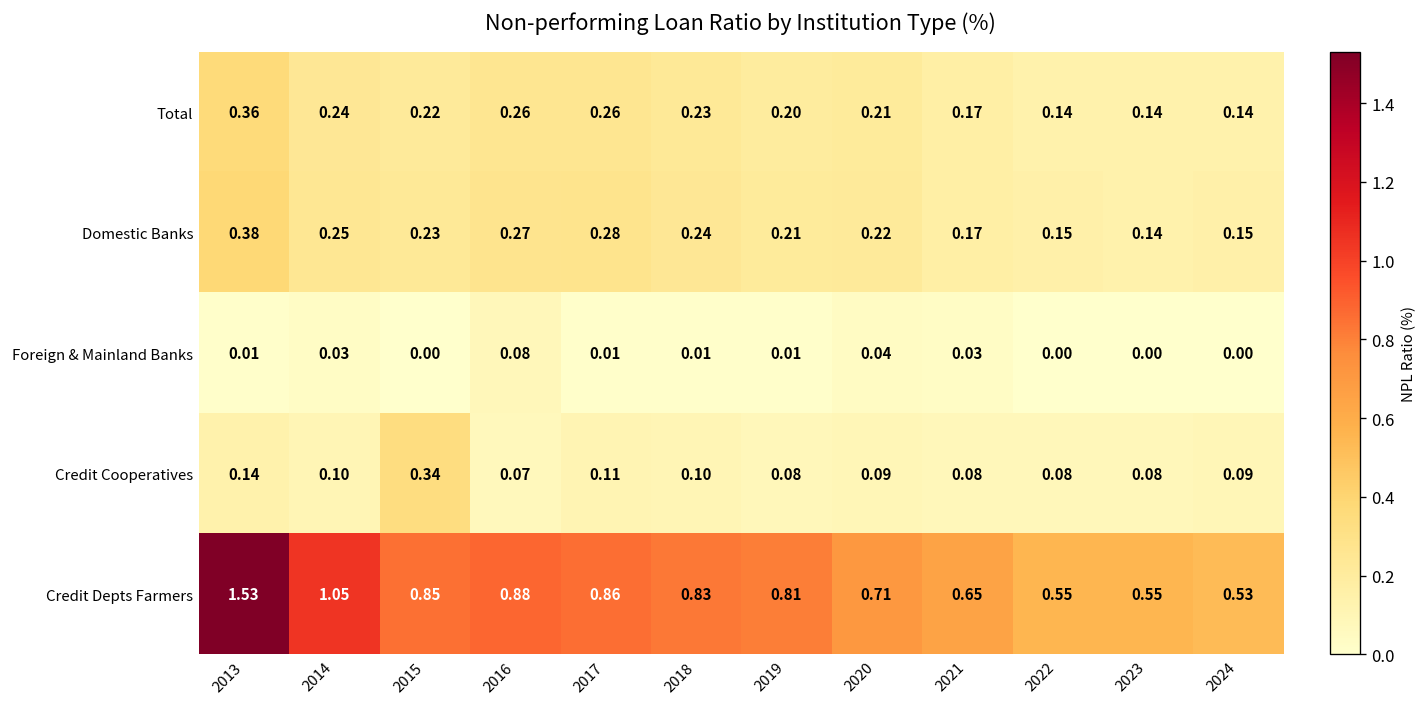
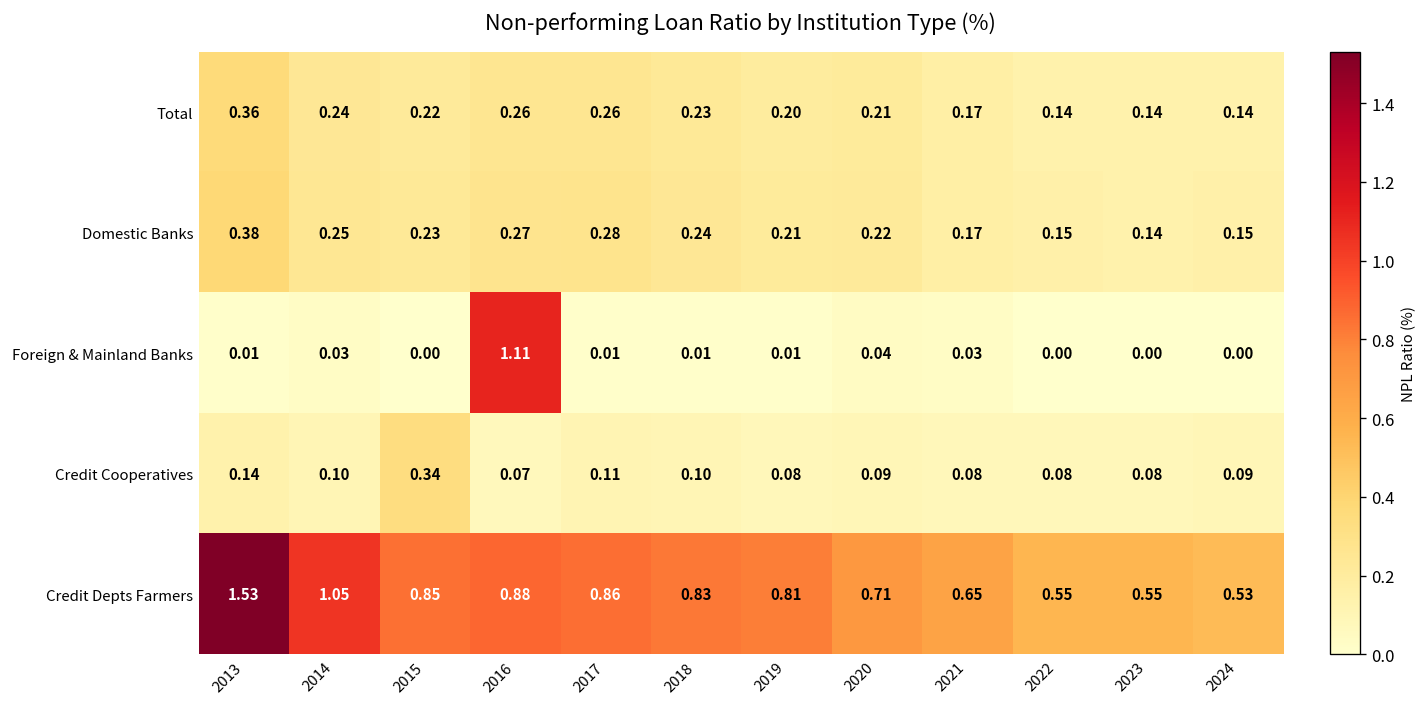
Foreign & Mainland Banks, 2016: 0.08 -> 1.11
